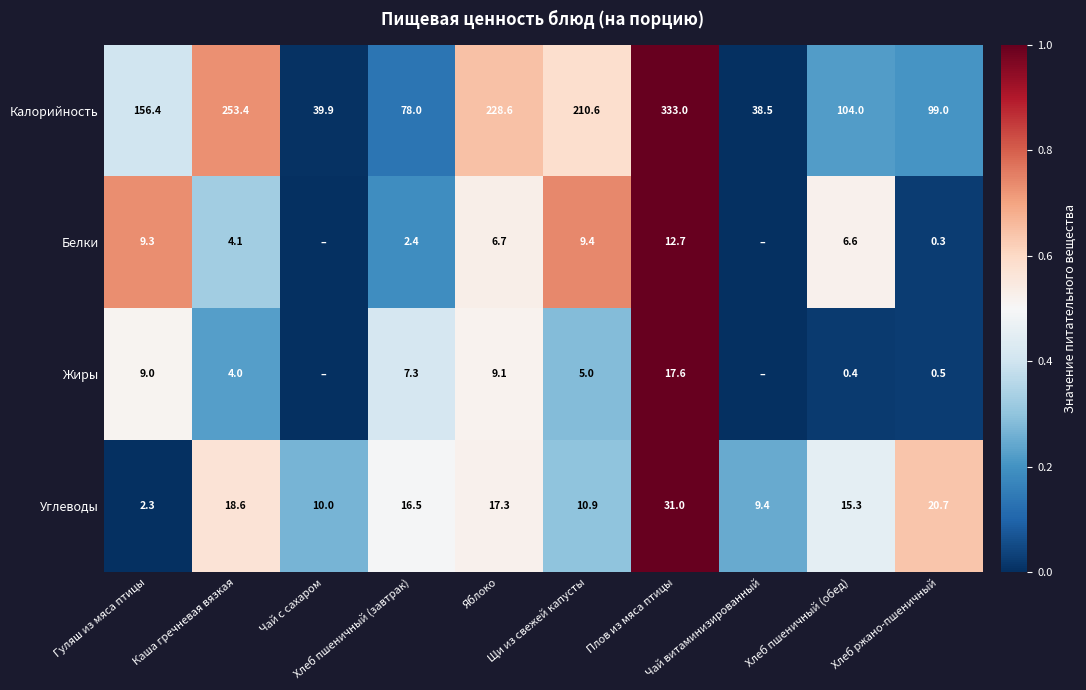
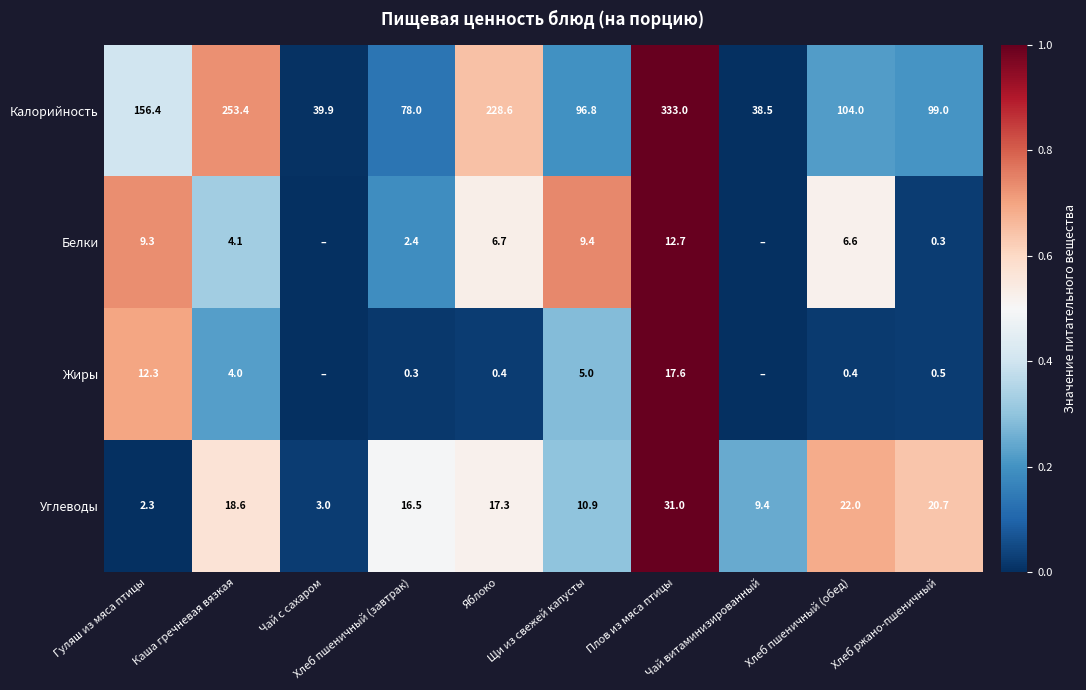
Калорийность, Щи из свежей капусты: 210.6 -> 96.8
Жиры, Гуляш из мяса птицы: 9.0 -> 12.3
Жиры, Хлеб пшеничный (завтрак): 7.3 -> 0.3
Жиры, Яблоко: 9.1 -> 0.4
Углеводы, Чай с сахаром: 10.0 -> 3.0
Углеводы, Хлеб пшеничный (обед): 15.3 -> 22.0
